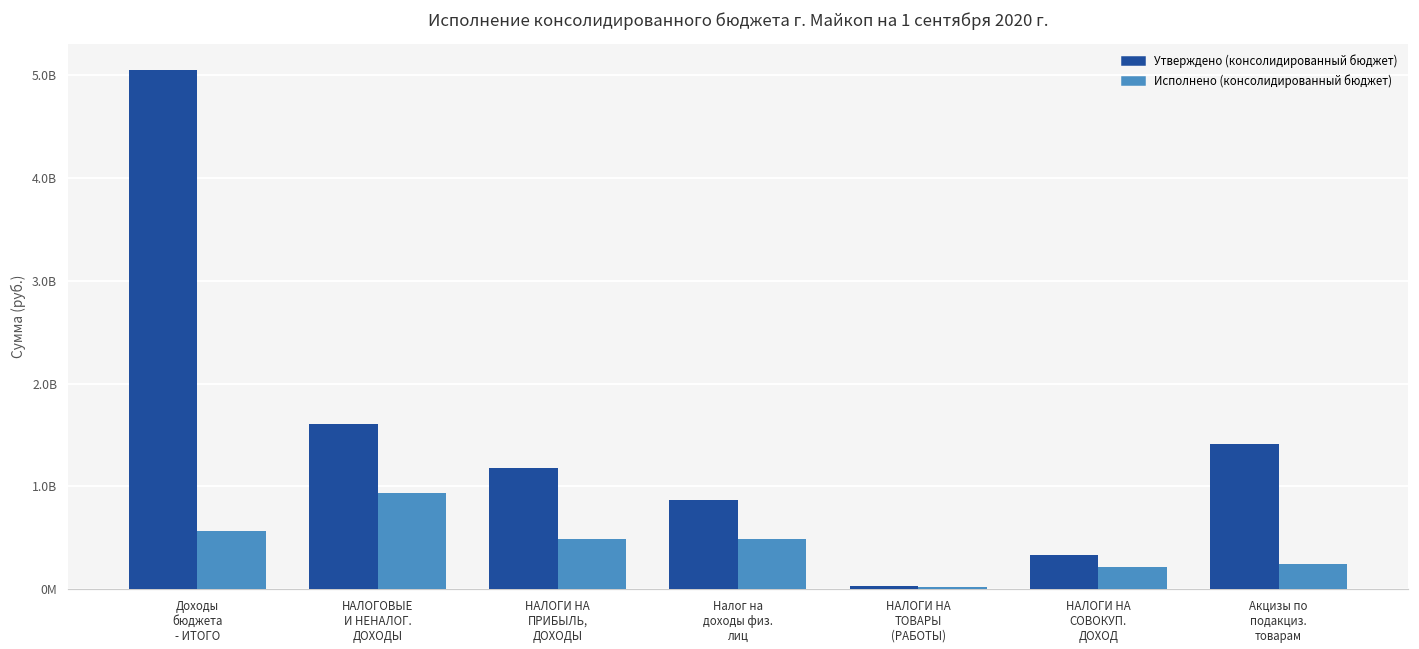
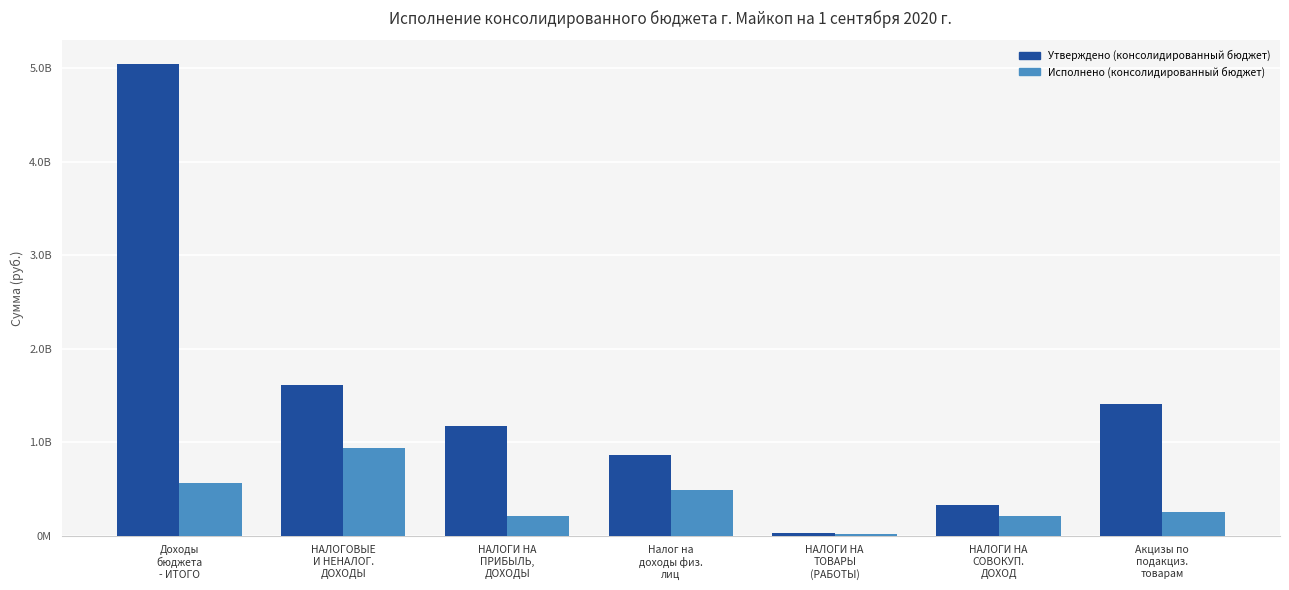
Исполнено (консолидированный бюджет), НАЛОГИ НА ПРИБЫЛЬ, ДОХОДЫ: 500000000 -> 200000000
